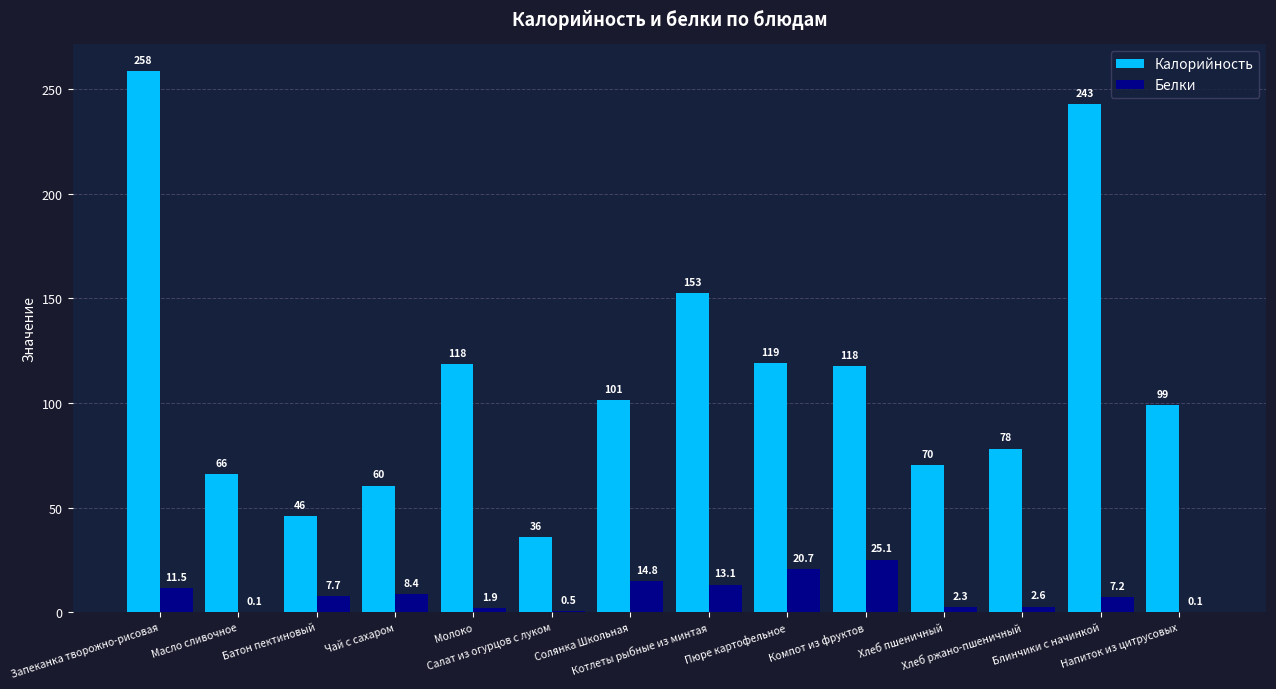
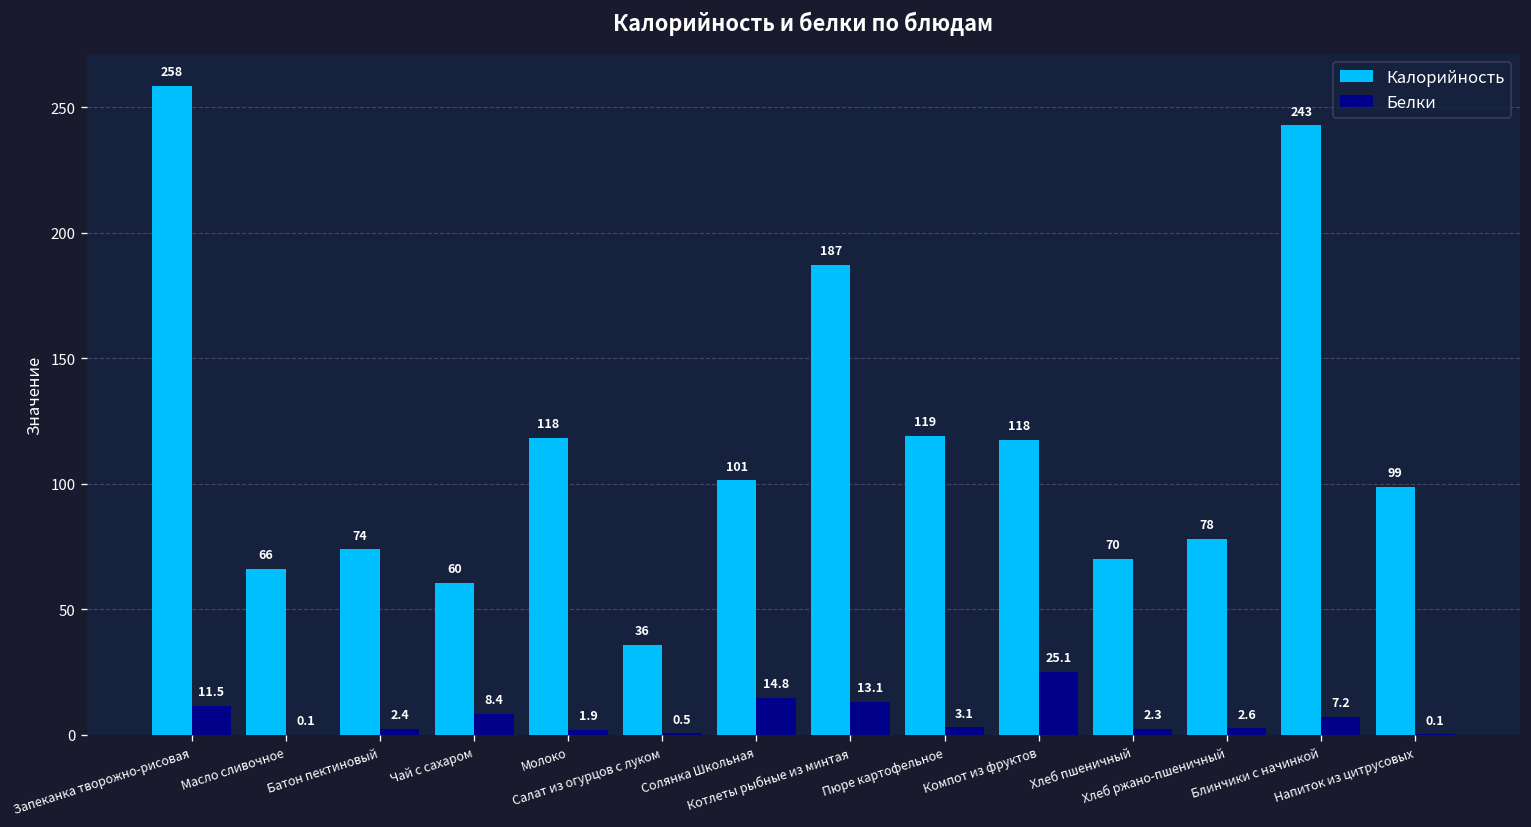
Калорийность, Батон пектиновый: 46 -> 74
Белки, Батон пектиновый: 7.7 -> 2.4
Калорийность, Котлеты рыбные из минтая: 153 -> 187
Белки, Пюре картофельное: 20.7 -> 3.1
